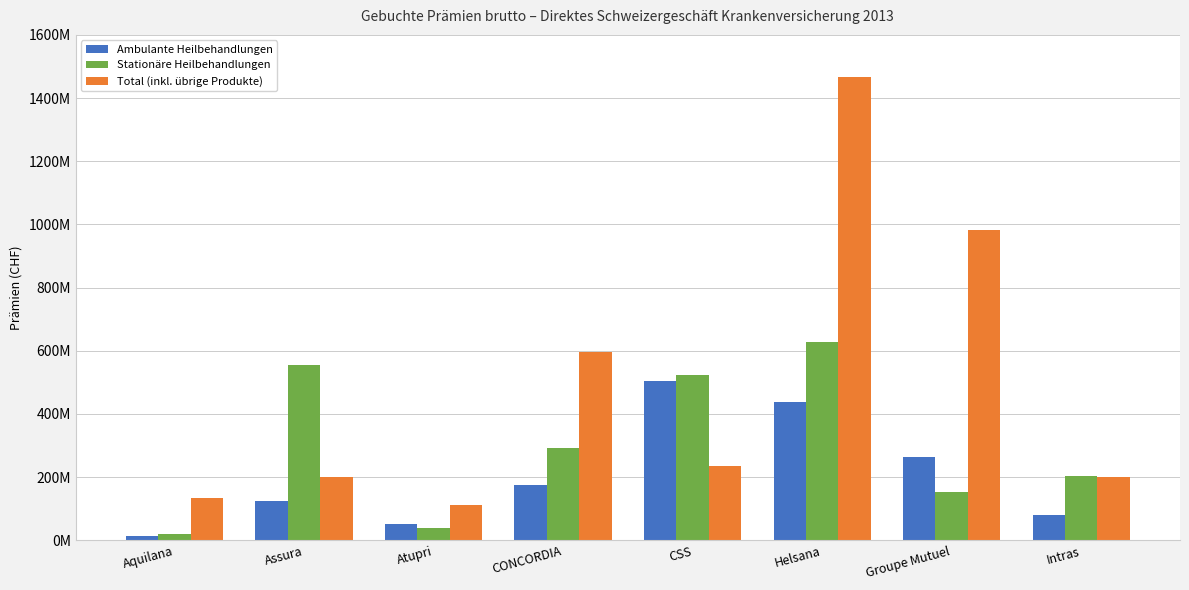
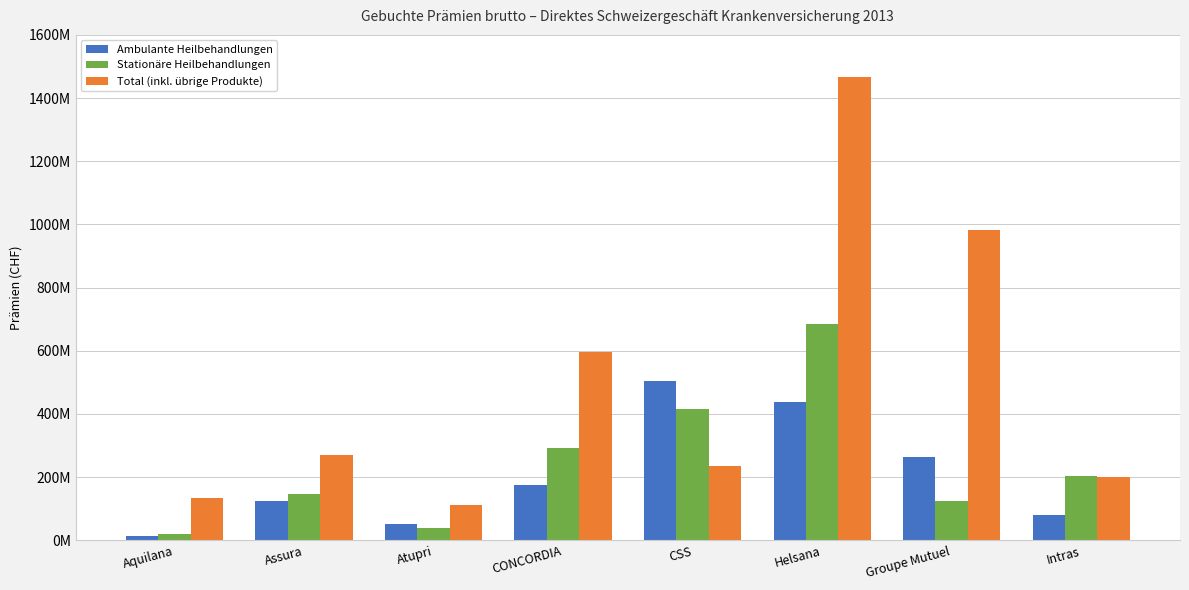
Stationäre Heilbehandlungen, Assura: 550000000 -> 150000000
Total (inkl. übrige Produkte), Assura: 200000000 -> 270000000
Stationäre Heilbehandlungen, CSS: 520000000 -> 410000000
Stationäre Heilbehandlungen, Helsana: 630000000 -> 690000000
Stationäre Heilbehandlungen, Groupe Mutuel: 150000000 -> 130000000
